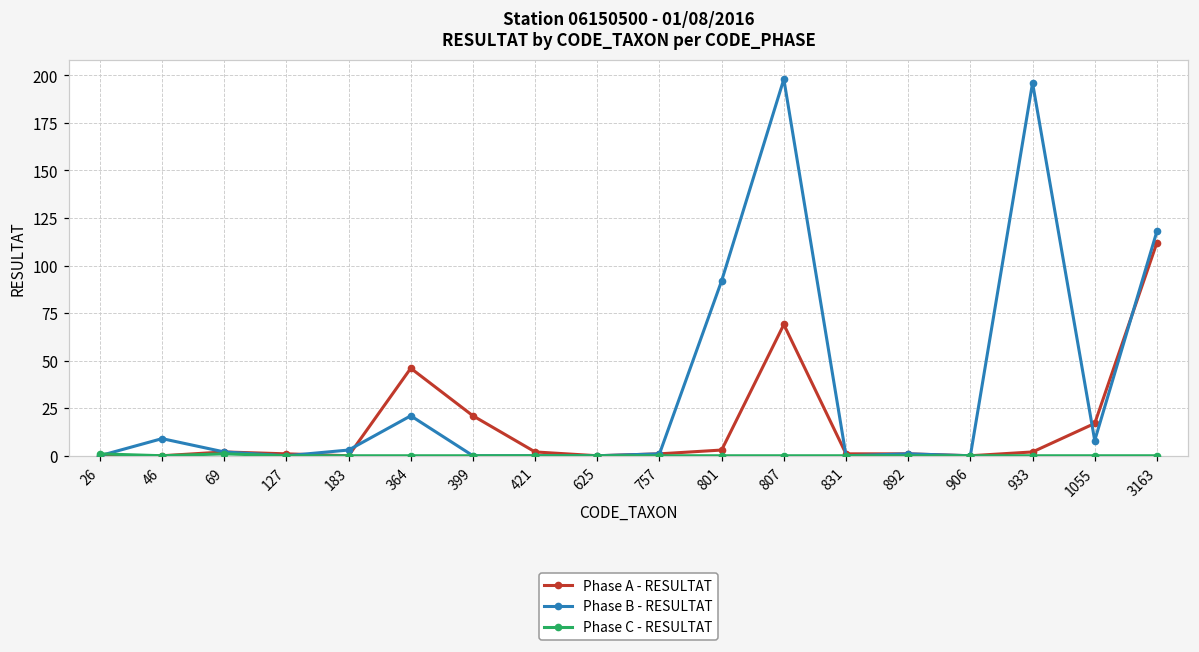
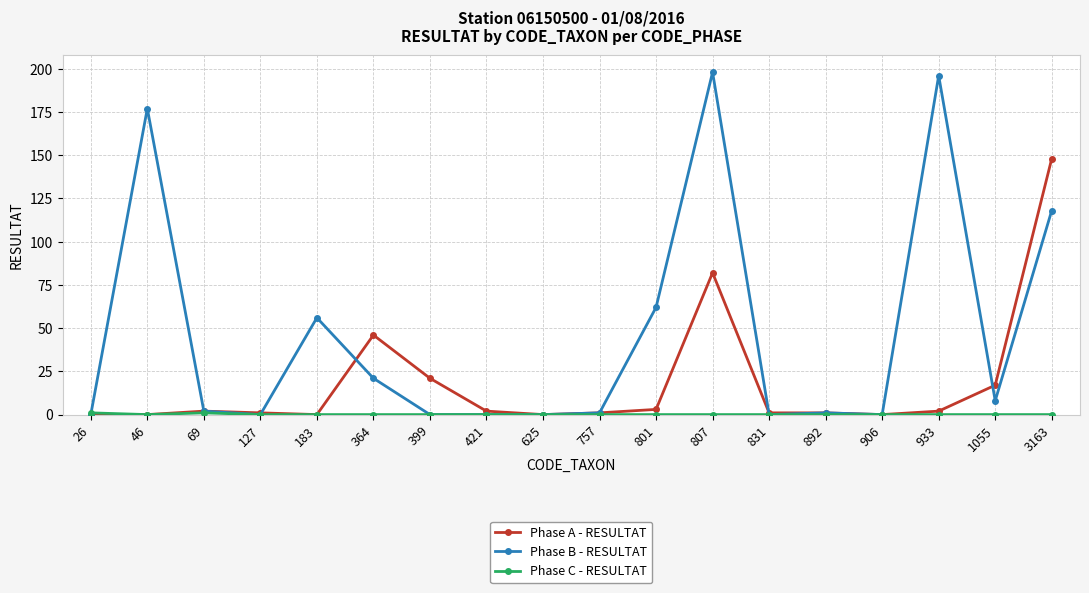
Phase B - RESULTAT, 46: 9 -> 177
Phase B - RESULTAT, 183: 3 -> 56
Phase B - RESULTAT, 801: 92 -> 62
Phase A - RESULTAT, 807: 69 -> 82
Phase A - RESULTAT, 3163: 112 -> 148
